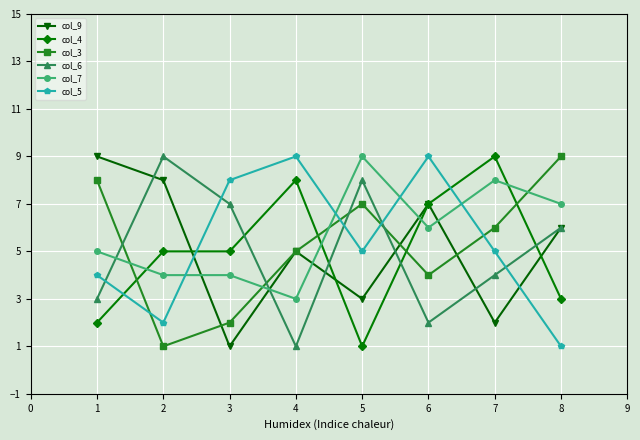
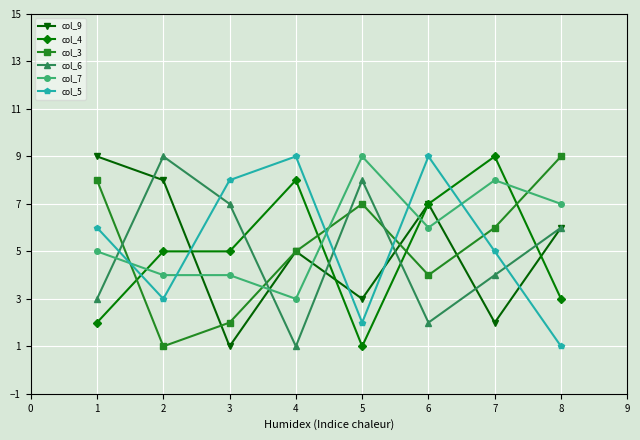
col_5, 1: 4 -> 6
col_5, 2: 2 -> 3
col_5, 5: 5 -> 2
